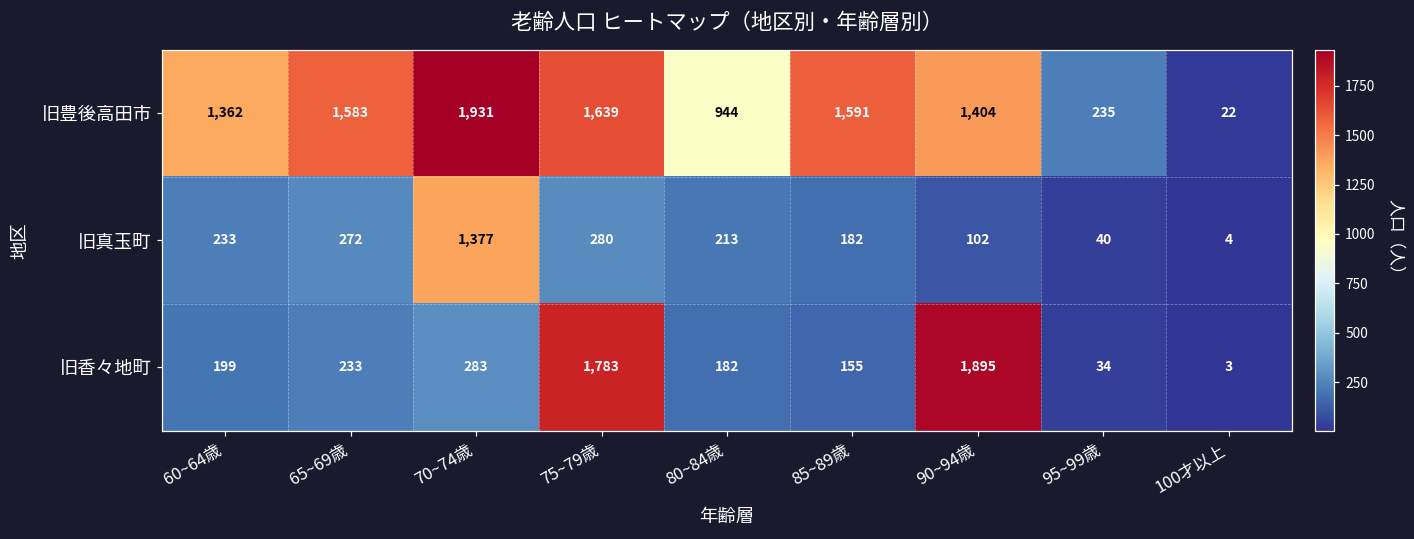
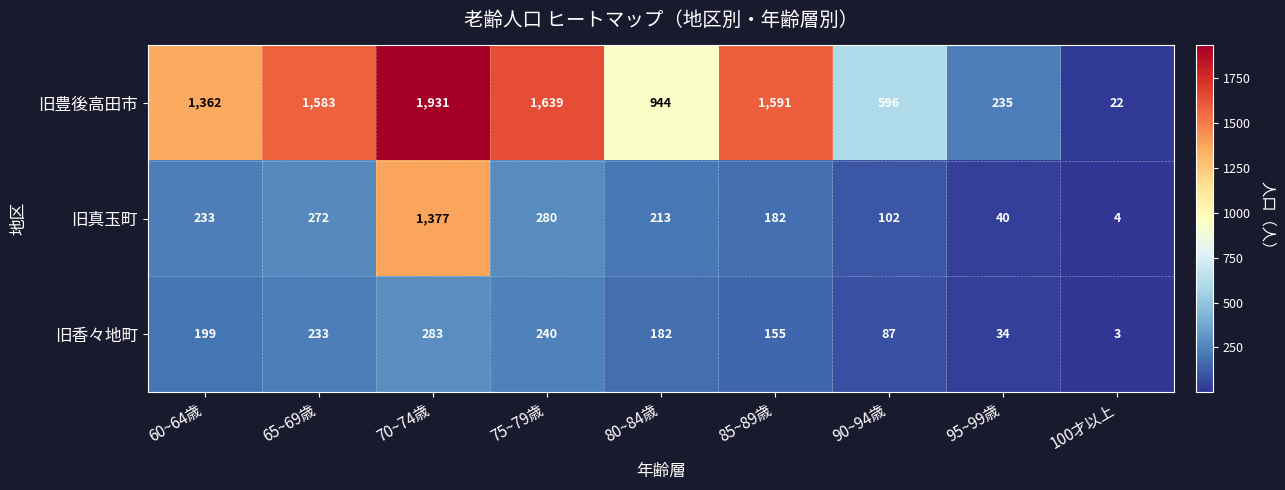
旧豊後高田市, 90~94歳: 1,404 -> 596
旧香々地町, 75~79歳: 1,783 -> 240
旧香々地町, 90~94歳: 1,895 -> 87
